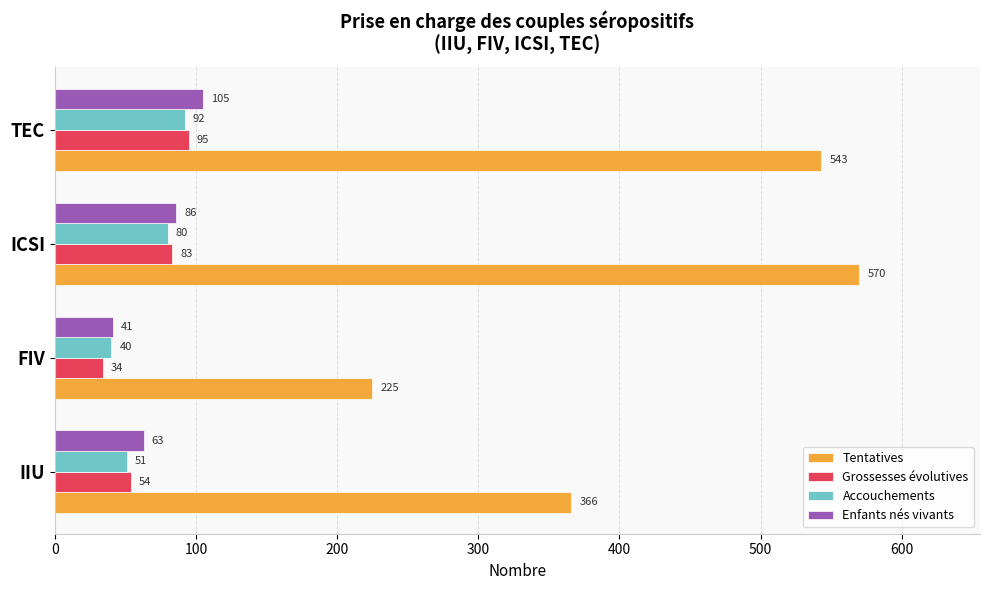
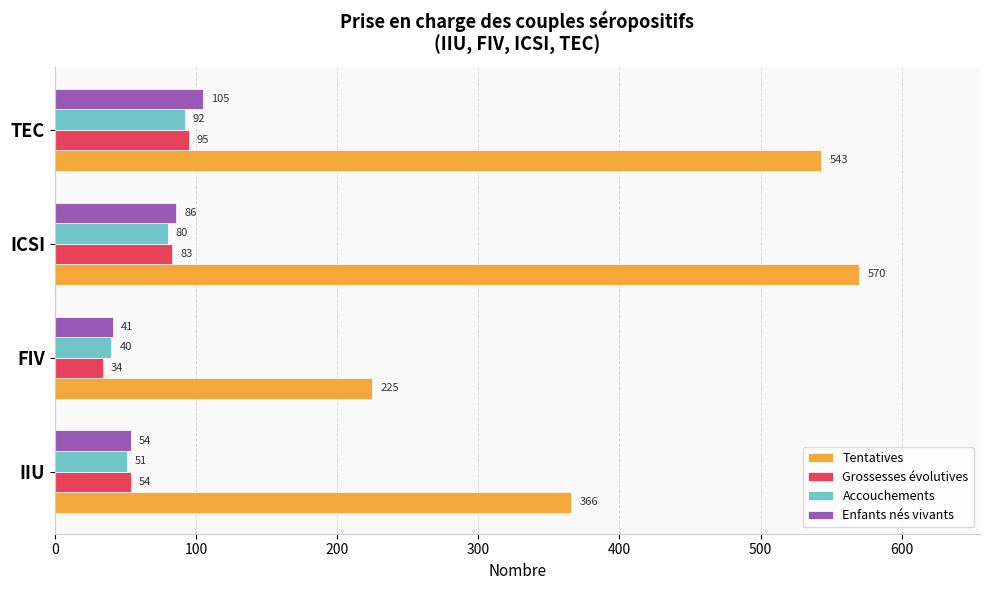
Enfants nés vivants, IIU: 63 -> 54
